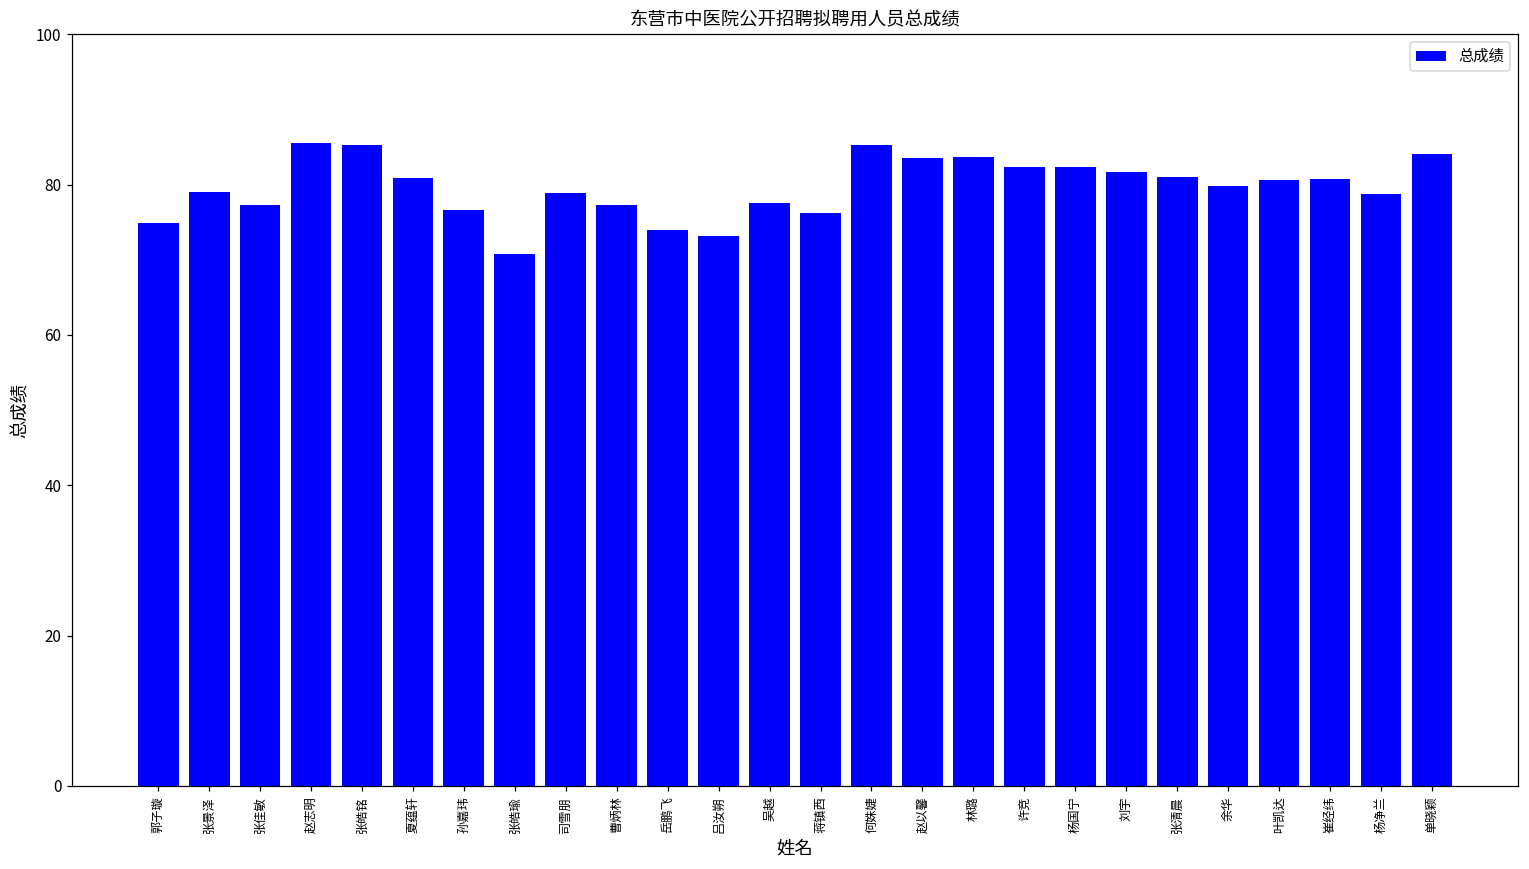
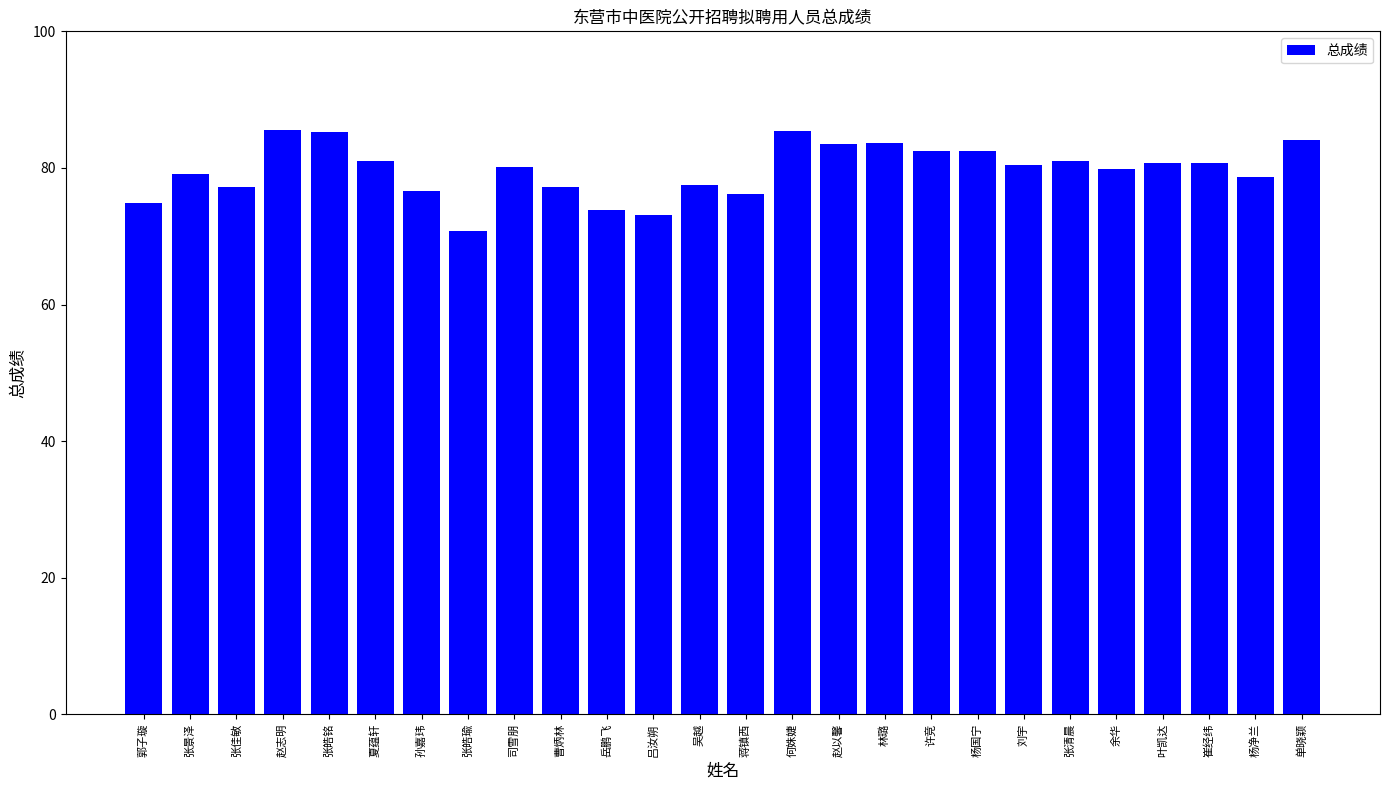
司雪朋: 79 -> 80
刘宇: 82 -> 80
